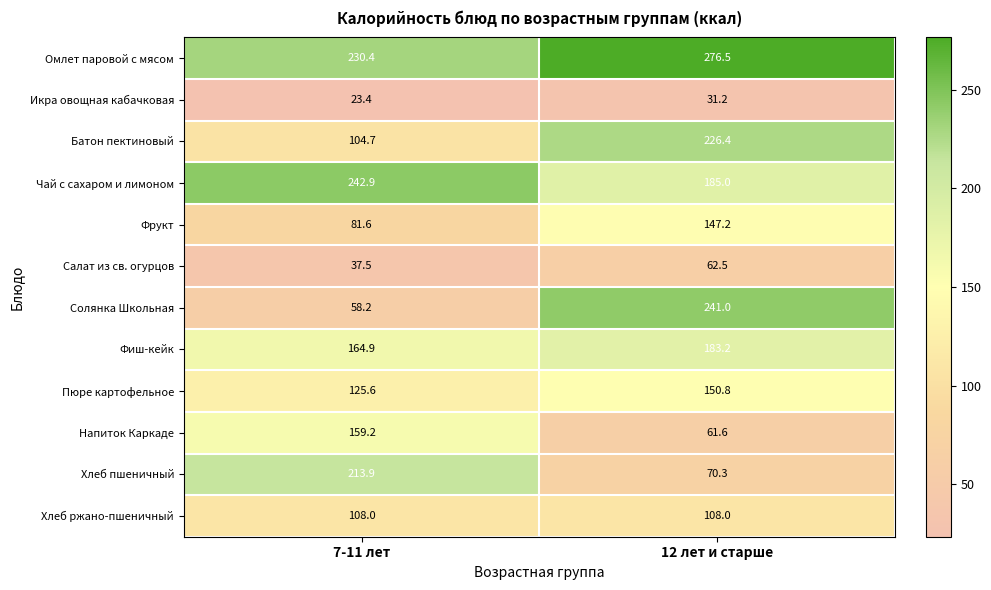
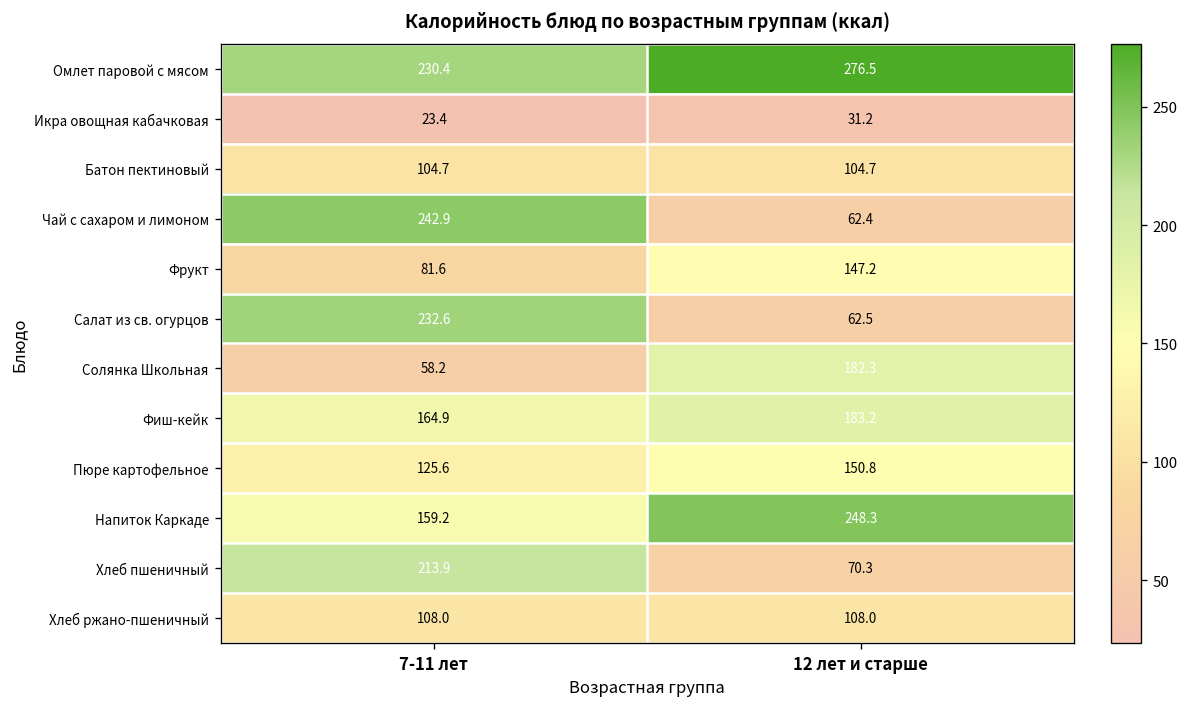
Батон пектиновый, 12 лет и старше: 226.4 -> 104.7
Чай с сахаром и лимоном, 12 лет и старше: 185.0 -> 62.4
Салат из св. огурцов, 7-11 лет: 37.5 -> 232.6
Солянка Школьная, 12 лет и старше: 241.0 -> 182.3
Напиток Каркаде, 12 лет и старше: 61.6 -> 248.3
